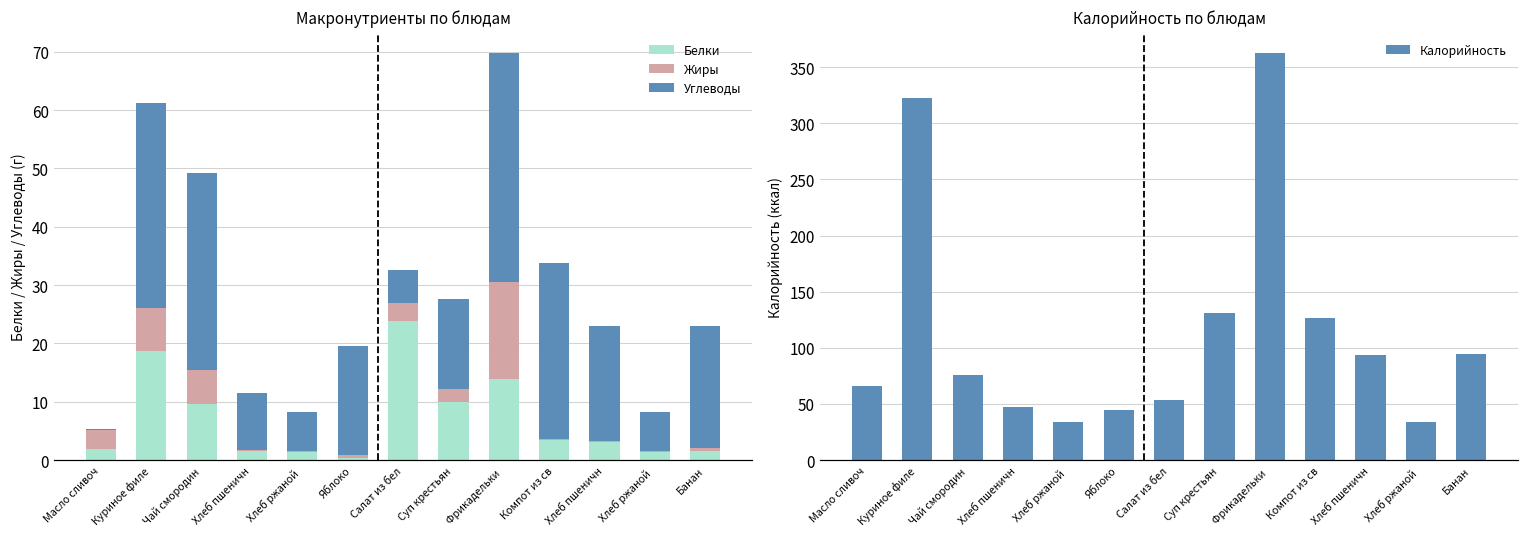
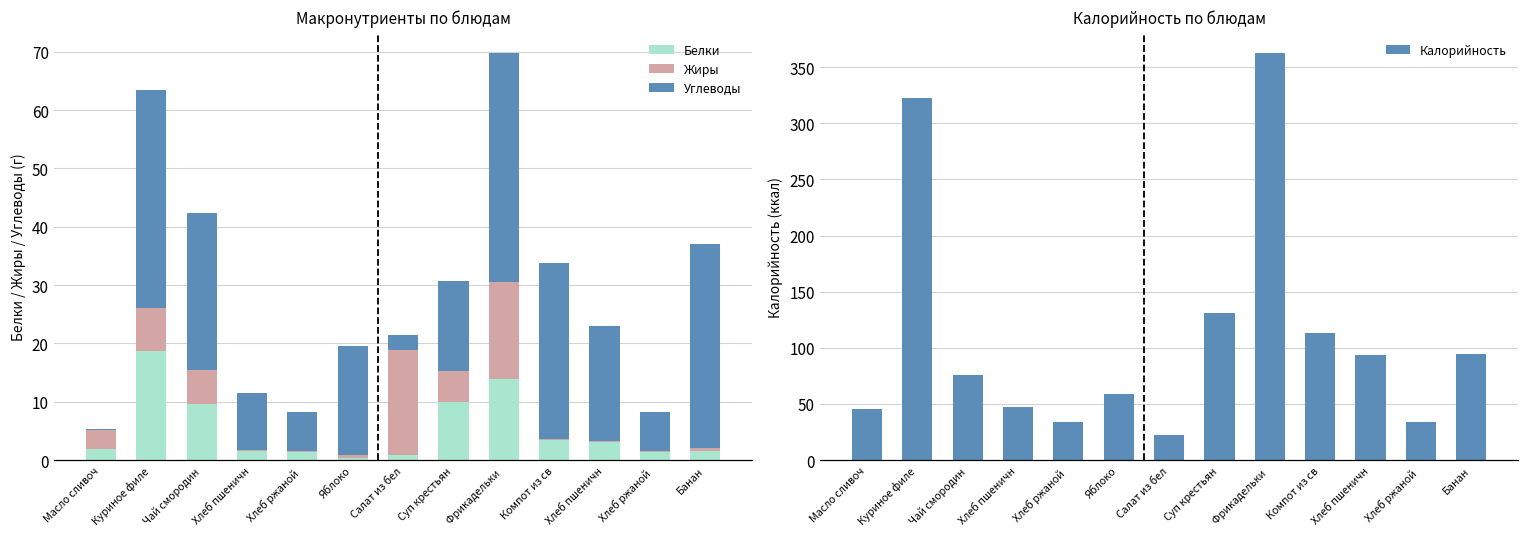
Макронутриенты по блюдам, Углеводы, Куриное филе: 35 -> 38
Макронутриенты по блюдам, Углеводы, Чай смородин: 34 -> 27
Макронутриенты по блюдам, Белки, Салат из бел: 24 -> 1
Макронутриенты по блюдам, Жиры, Салат из бел: 3 -> 18
Макронутриенты по блюдам, Углеводы, Салат из бел: 6 -> 3
Макронутриенты по блюдам, Жиры, Суп крестьян: 2 -> 5
Макронутриенты по блюдам, Углеводы, Банан: 21 -> 35
Калорийность по блюдам, Масло сливоч: 66 -> 45
Калорийность по блюдам, Яблоко: 44 -> 59
Калорийность по блюдам, Салат из бел: 54 -> 23
Калорийность по блюдам, Компот из св: 127 -> 114
